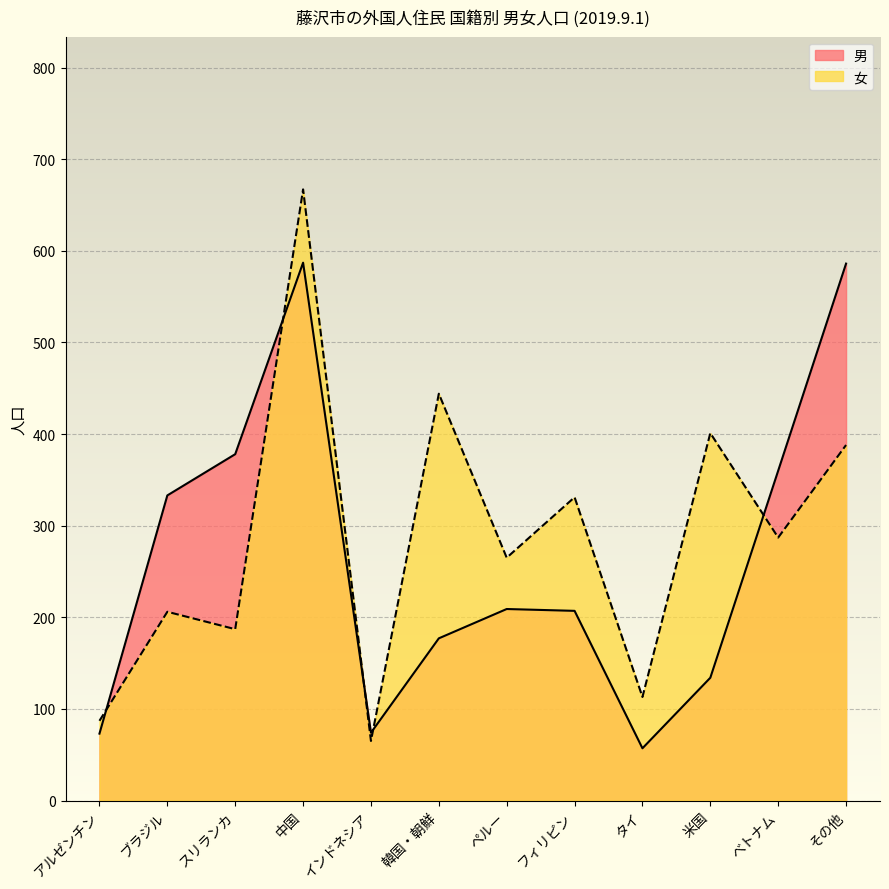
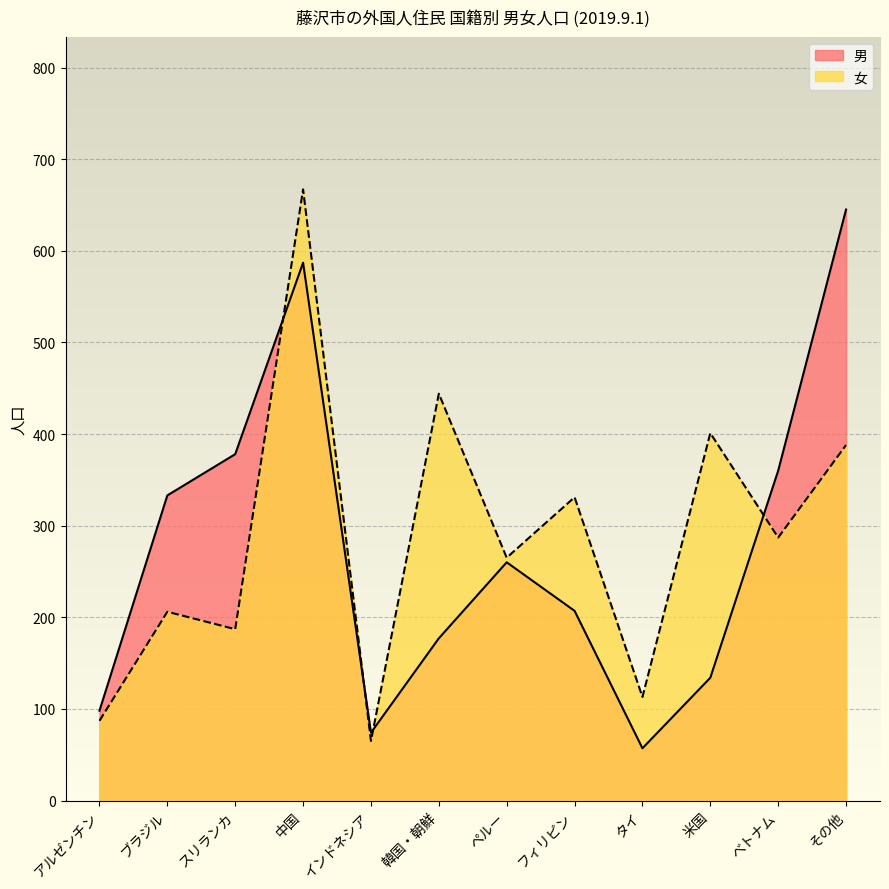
男, アルゼンチン: 70 -> 100
男, ペルー: 210 -> 260
男, その他: 590 -> 650
